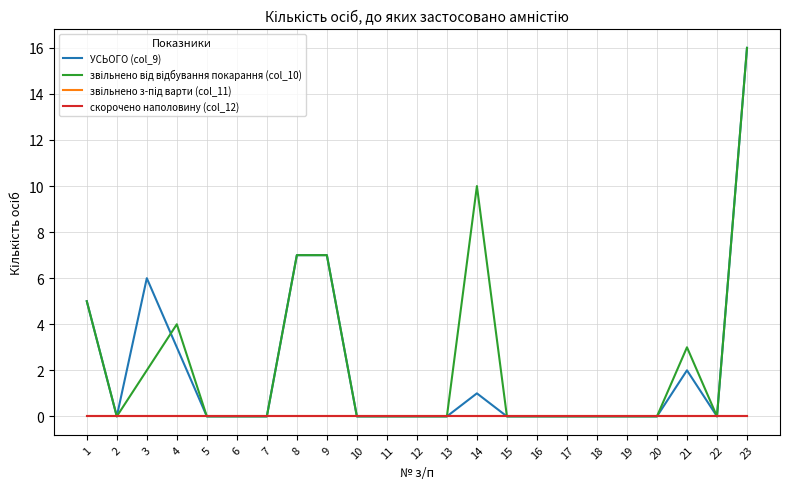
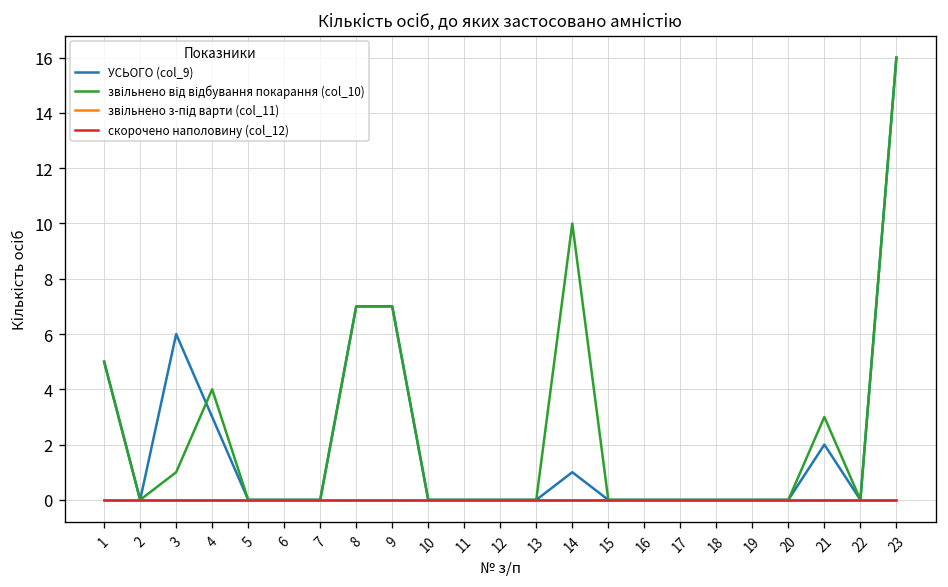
звільнено від відбування покарання (col_10), 3: 2 -> 1
